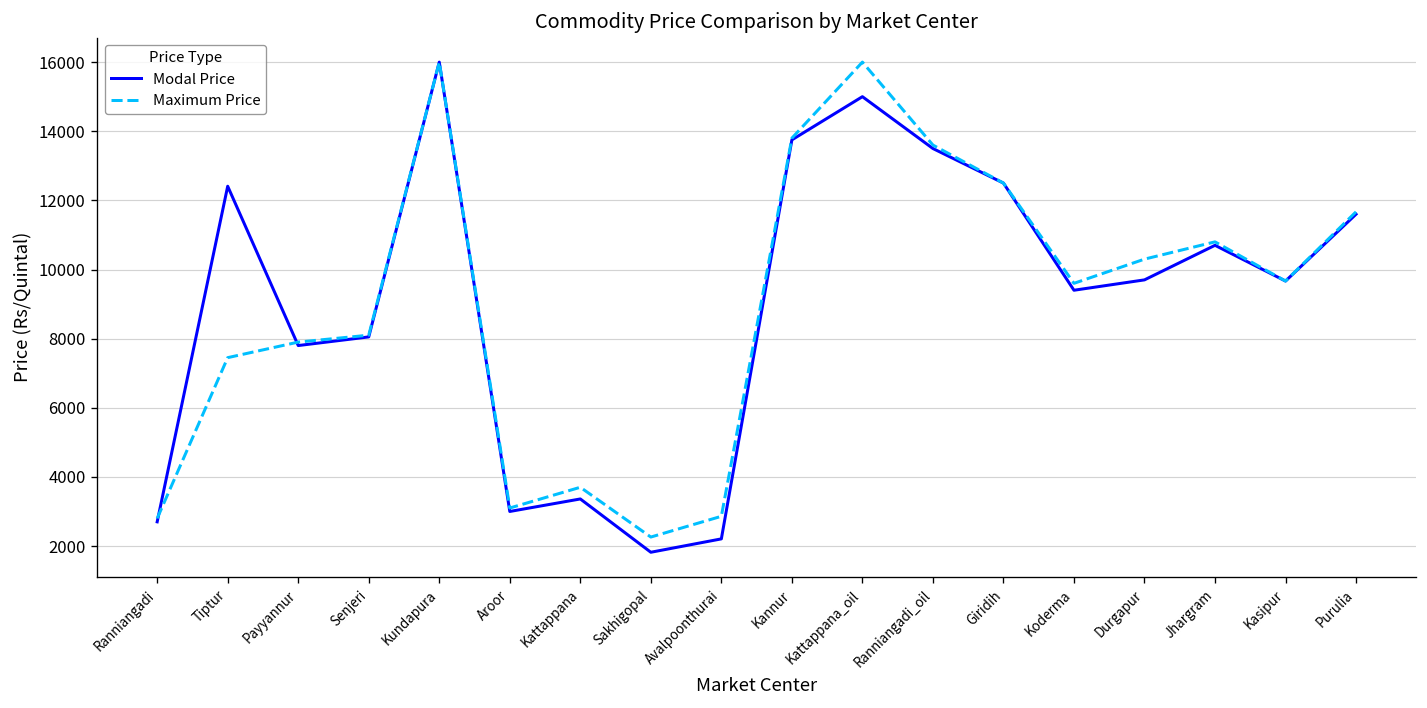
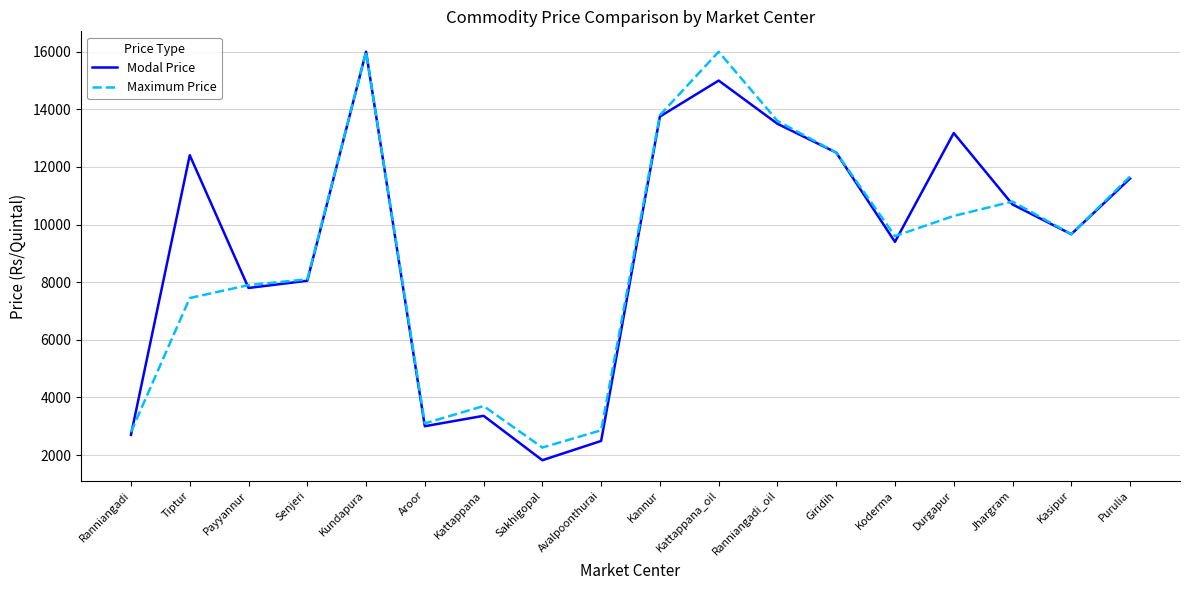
Modal Price, Avalpoonthurai: 2200 -> 2500
Modal Price, Durgapur: 9700 -> 13200
